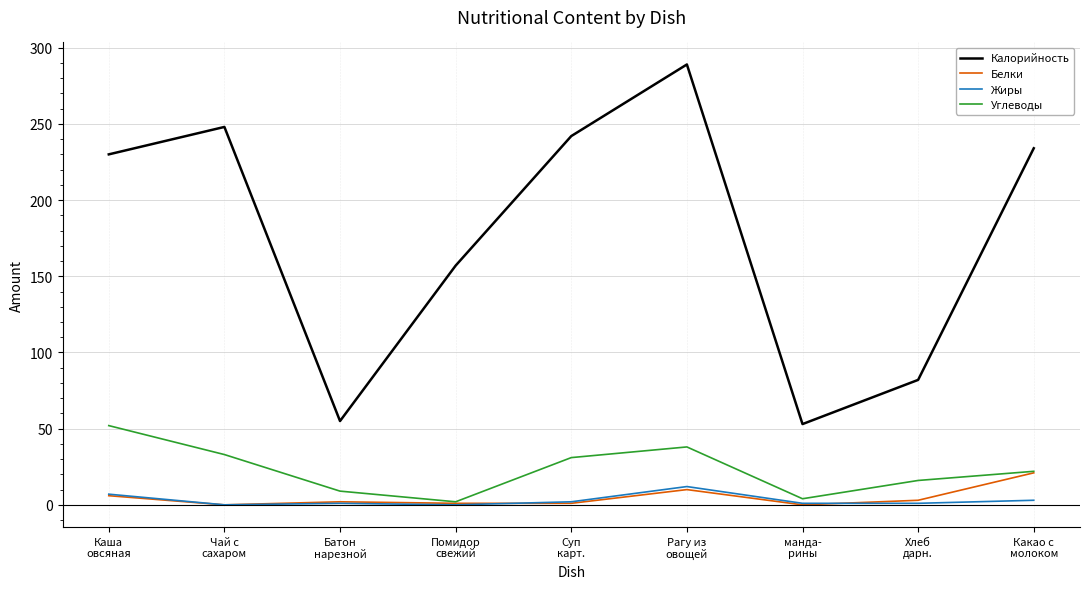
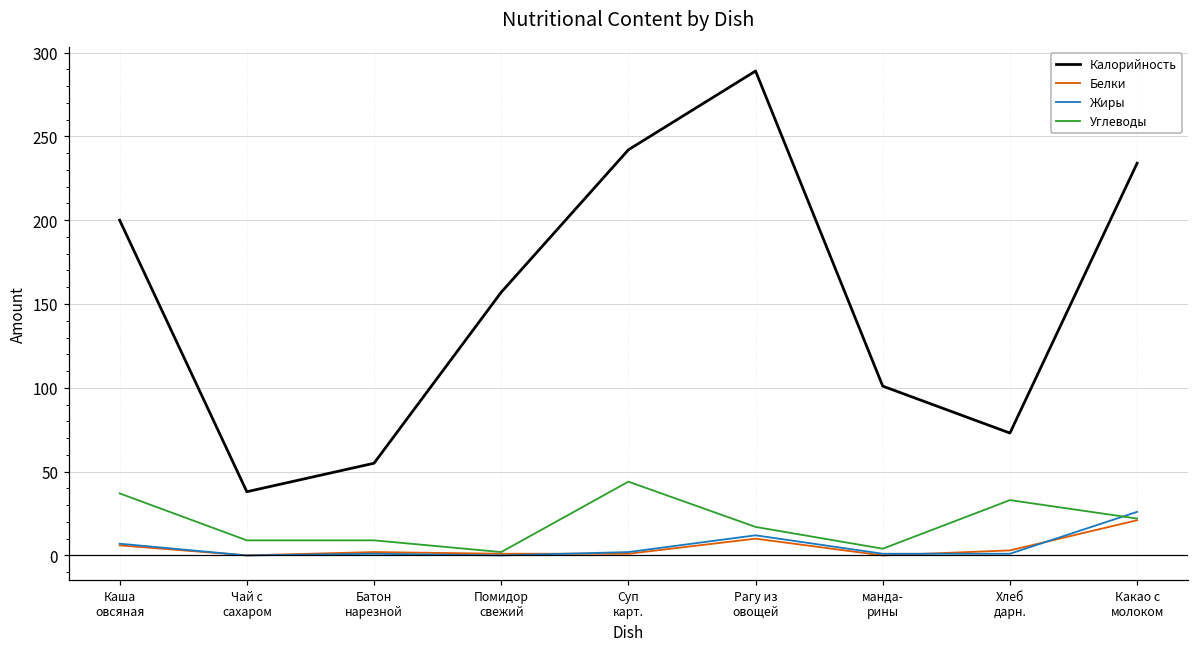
Калорийность, Каша овсяная: 230 -> 200
Углеводы, Каша овсяная: 52 -> 37
Калорийность, Чай с сахаром: 248 -> 38
Углеводы, Чай с сахаром: 33 -> 9
Углеводы, Суп карт.: 31 -> 44
Углеводы, Рагу из овощей: 38 -> 17
Калорийность, манда- рины: 53 -> 101
Калорийность, Хлеб дарн.: 82 -> 73
Углеводы, Хлеб дарн.: 16 -> 33
Жиры, Какао с молоком: 3 -> 26
